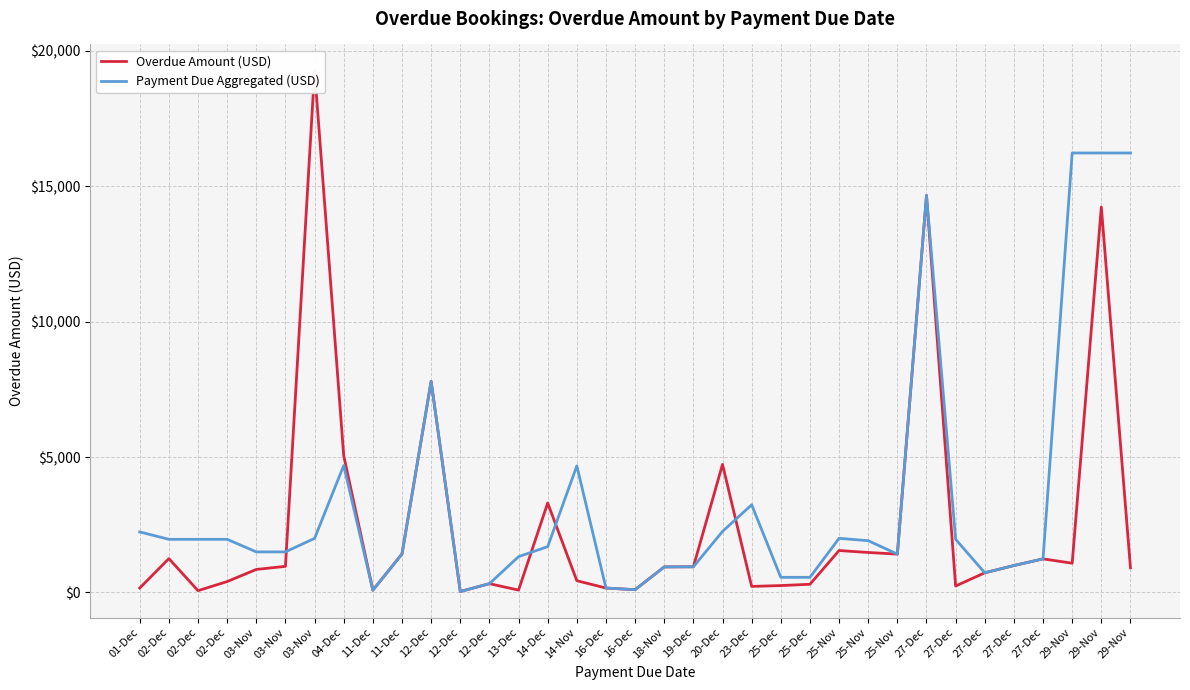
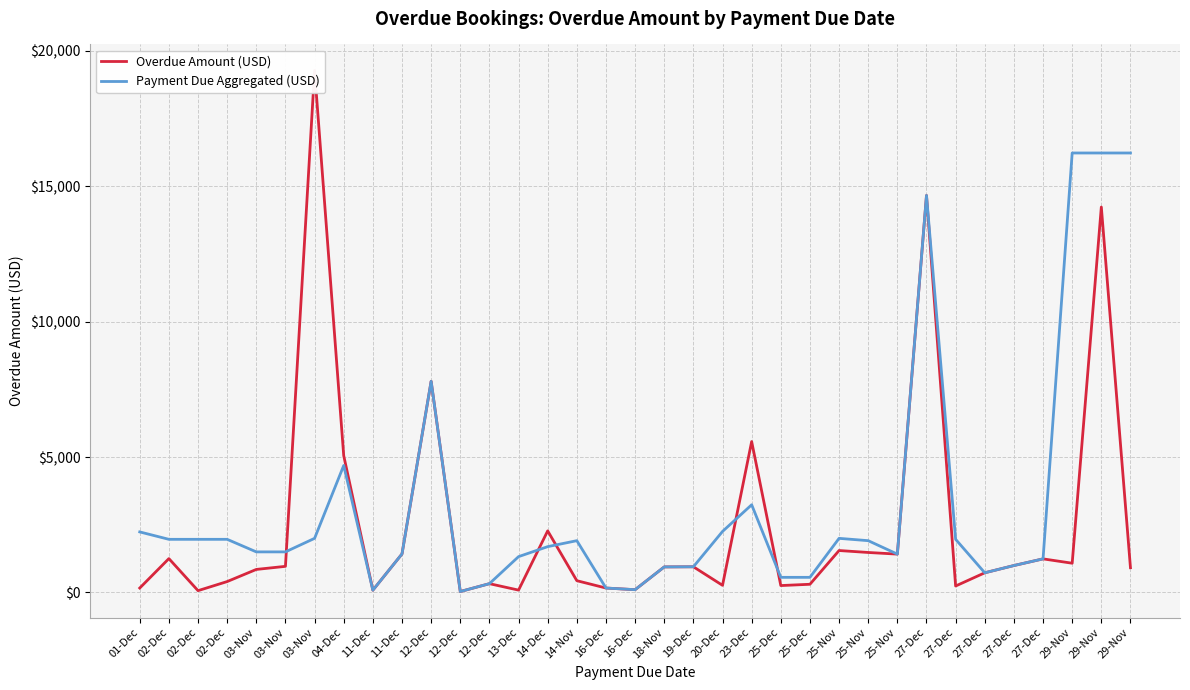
Overdue Amount (USD), 14-Dec: $3,300 -> $2,300
Payment Due Aggregated (USD), 14-Nov: $4,700 -> $1,900
Overdue Amount (USD), 20-Dec: $4,700 -> $300
Overdue Amount (USD), 23-Dec: $200 -> $5,600
